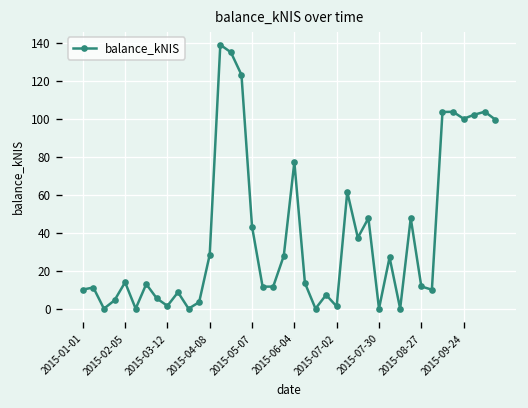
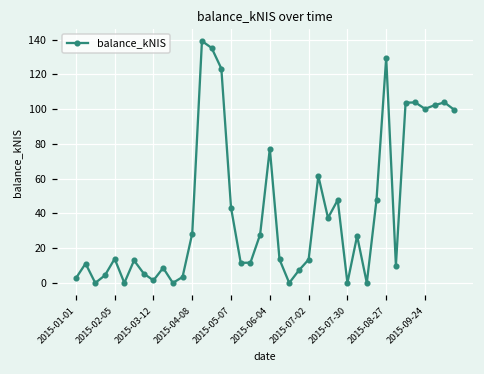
2015-01-01: 10 -> 3
2015-07-02: 1 -> 13
2015-08-27: 12 -> 130
